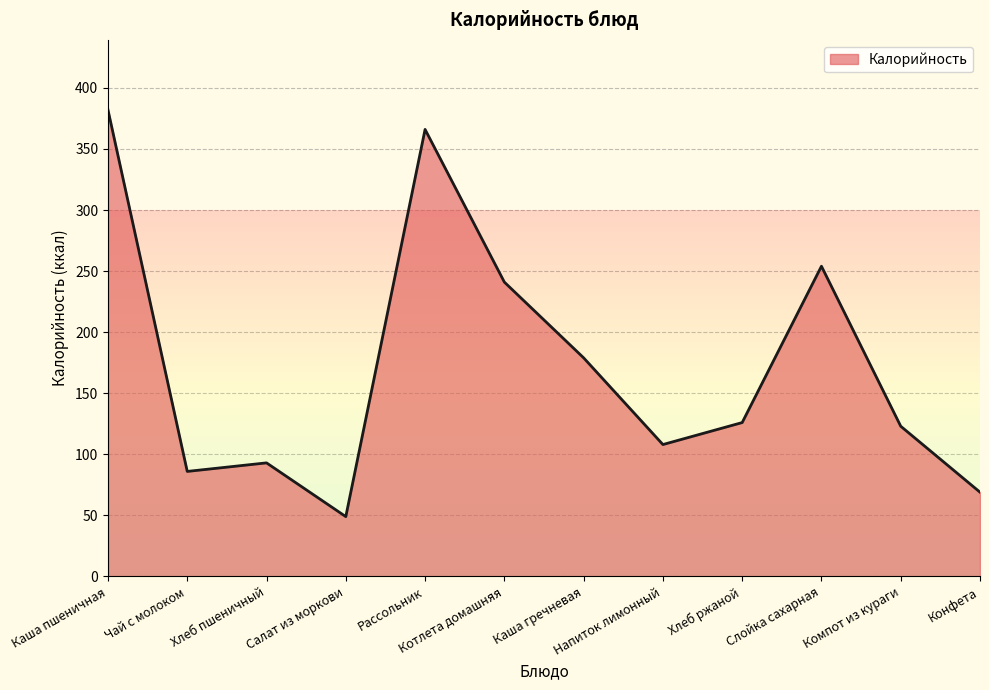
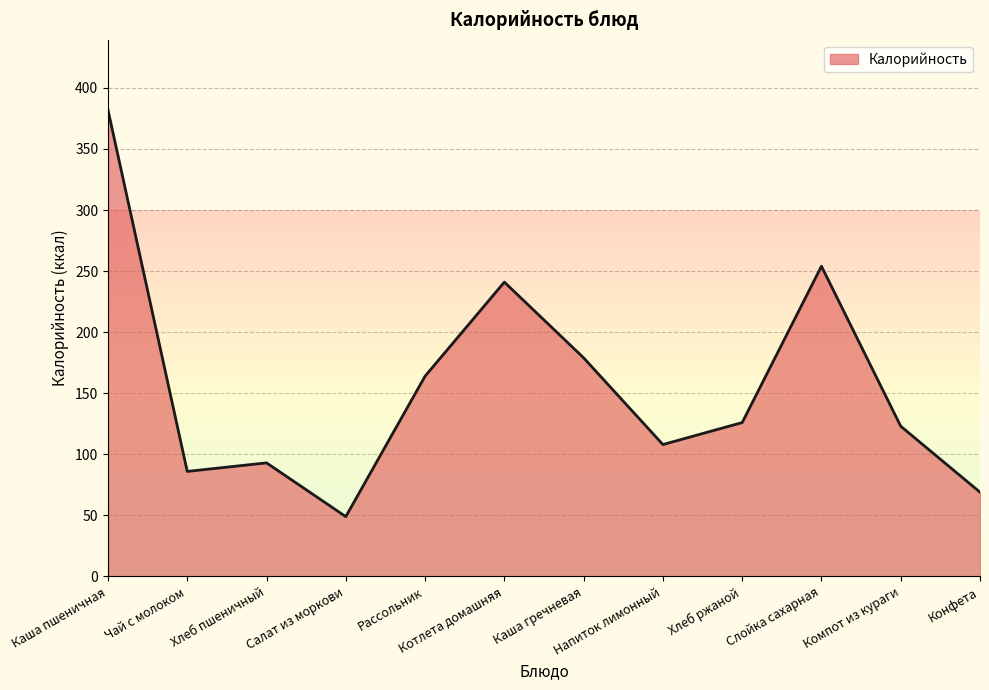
Рассольник: 366 -> 164
